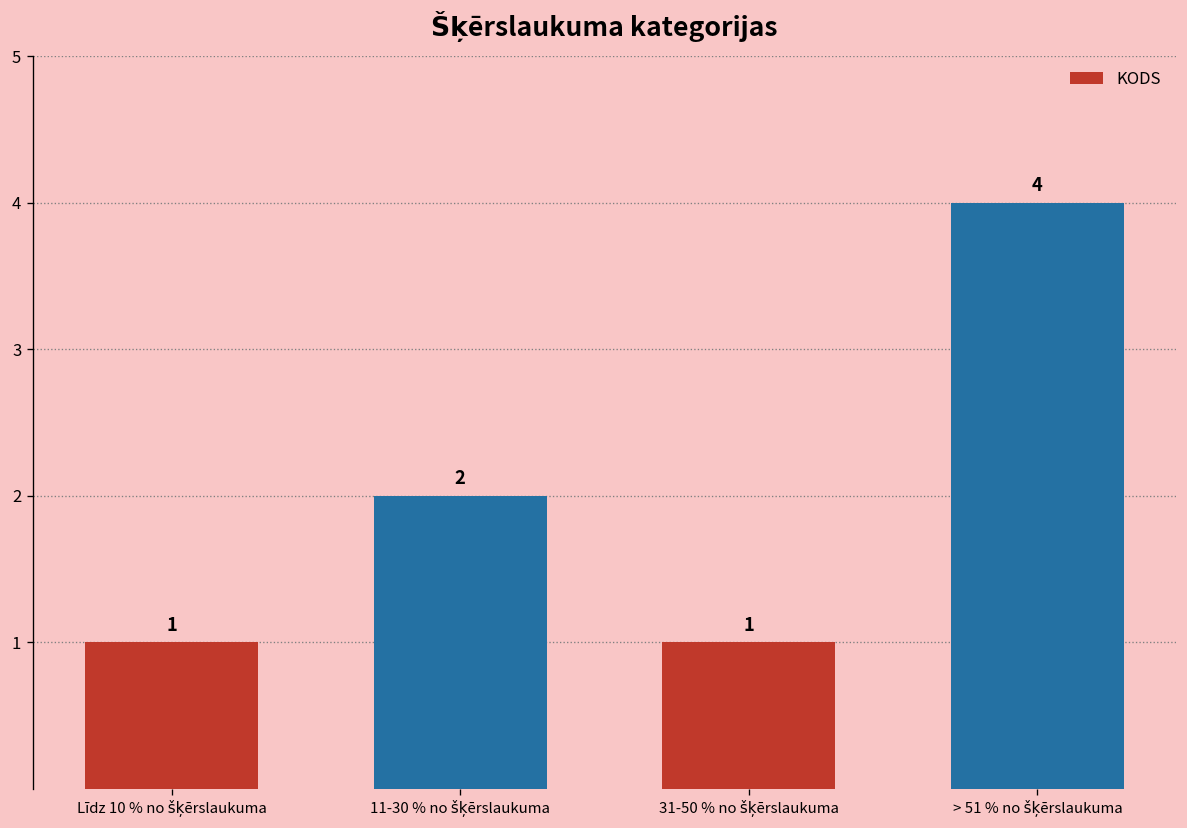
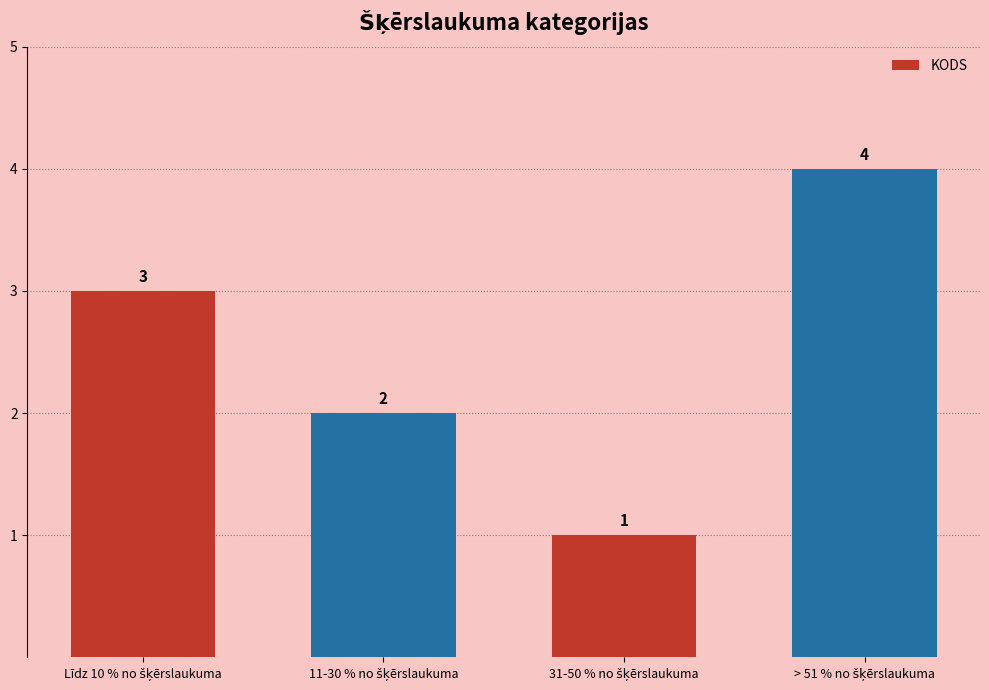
Līdz 10 % no šķērslaukuma: 1 -> 3
